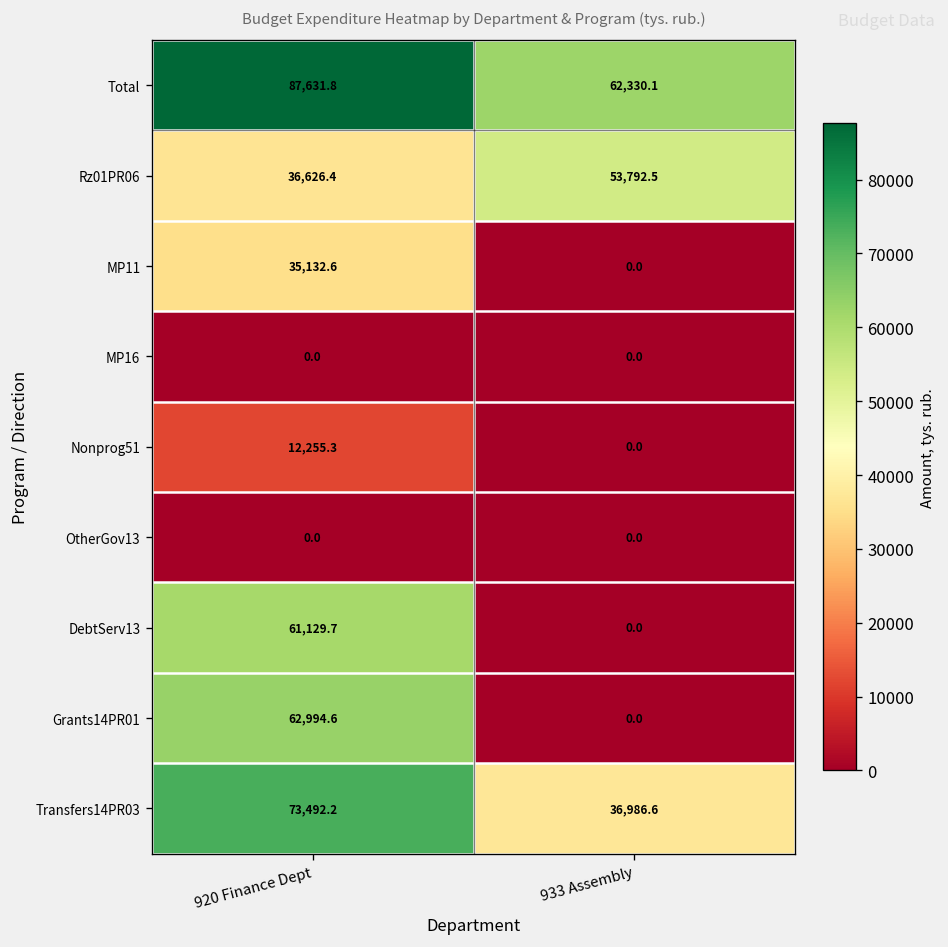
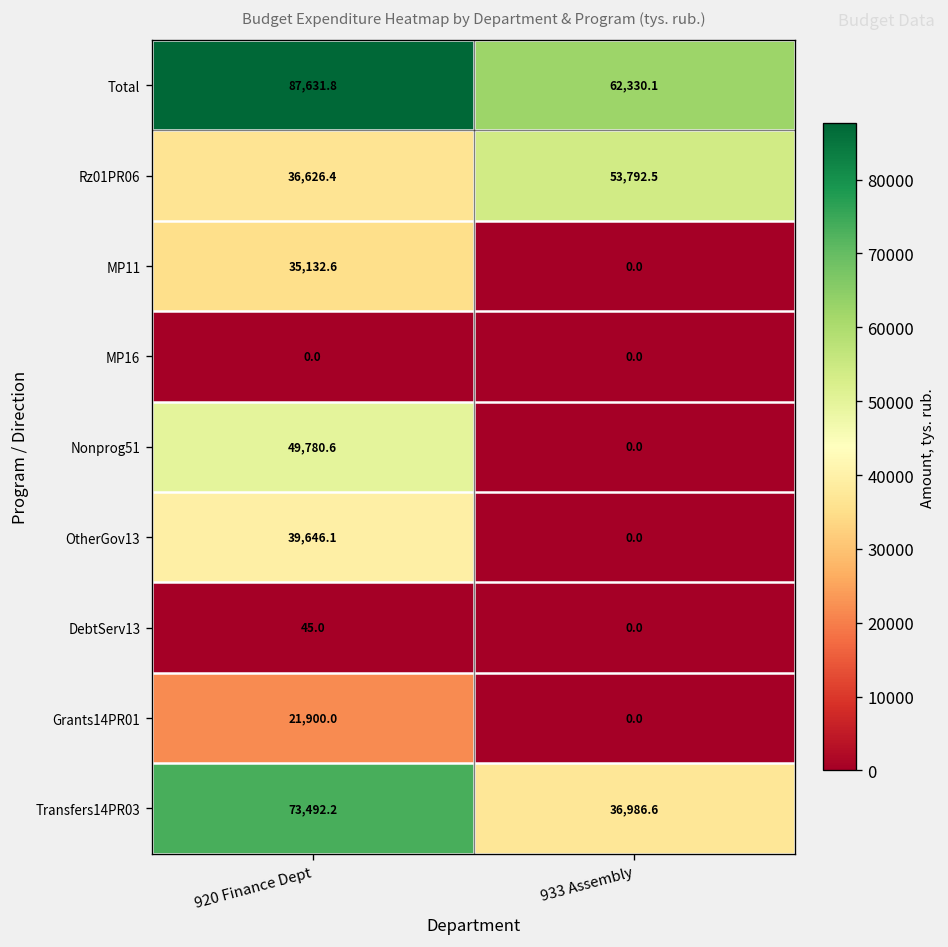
Nonprog51, 920 Finance Dept: 12,255.3 -> 49,780.6
OtherGov13, 920 Finance Dept: 0.0 -> 39,646.1
DebtServ13, 920 Finance Dept: 61,129.7 -> 45.0
Grants14PR01, 920 Finance Dept: 62,994.6 -> 21,900.0
